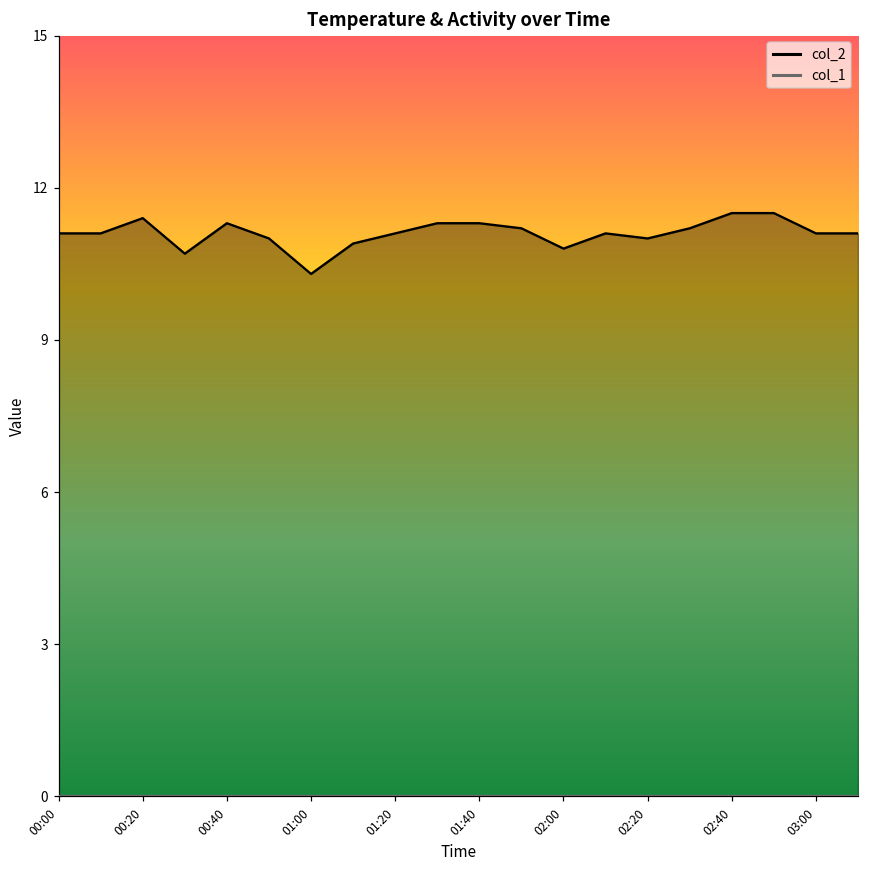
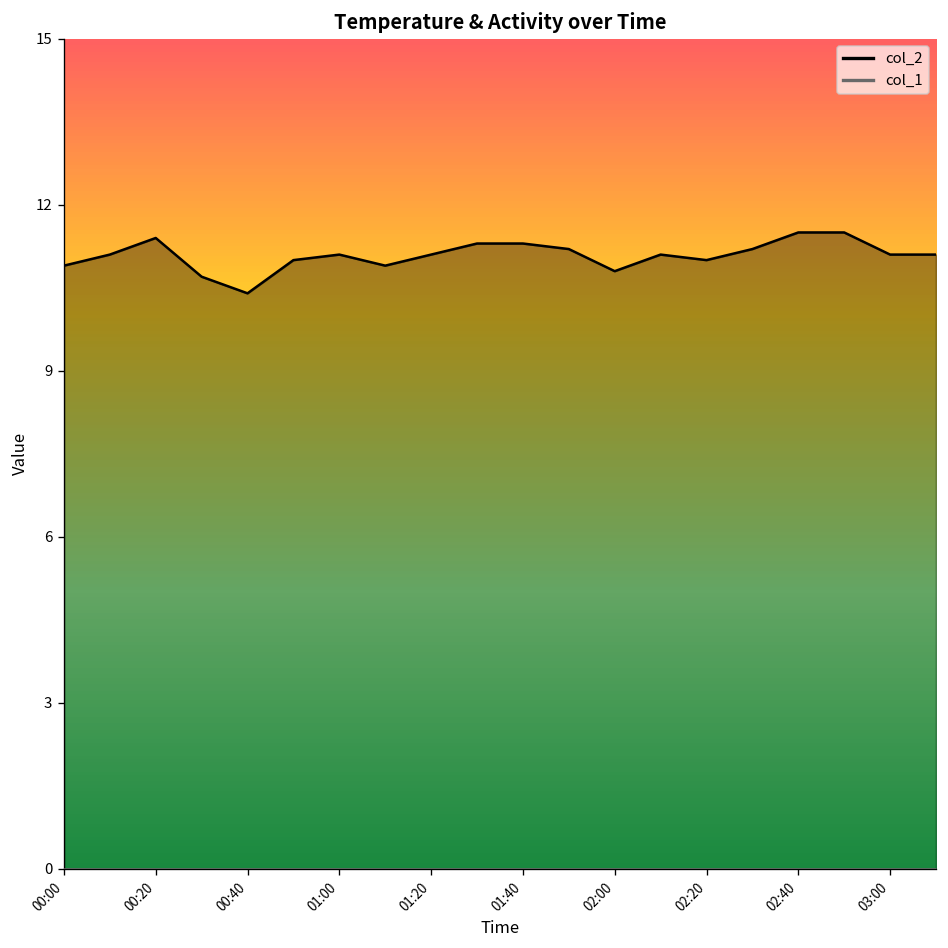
col_2, 00:00: 11.1 -> 10.9
col_2, 00:40: 11.3 -> 10.4
col_2, 01:00: 10.3 -> 11.1
